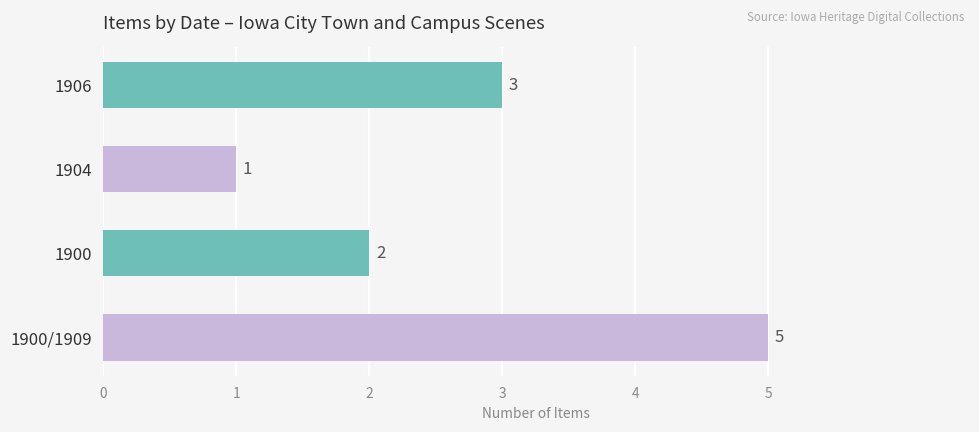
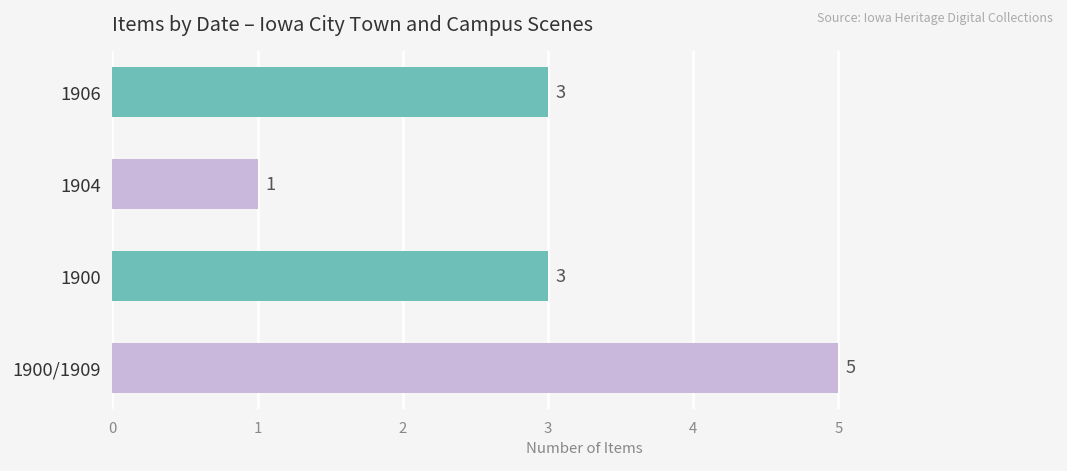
1900: 2 -> 3
